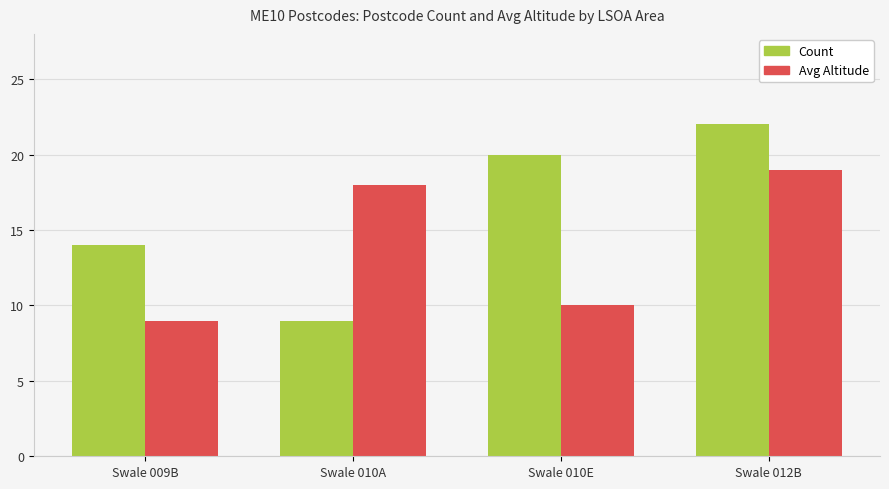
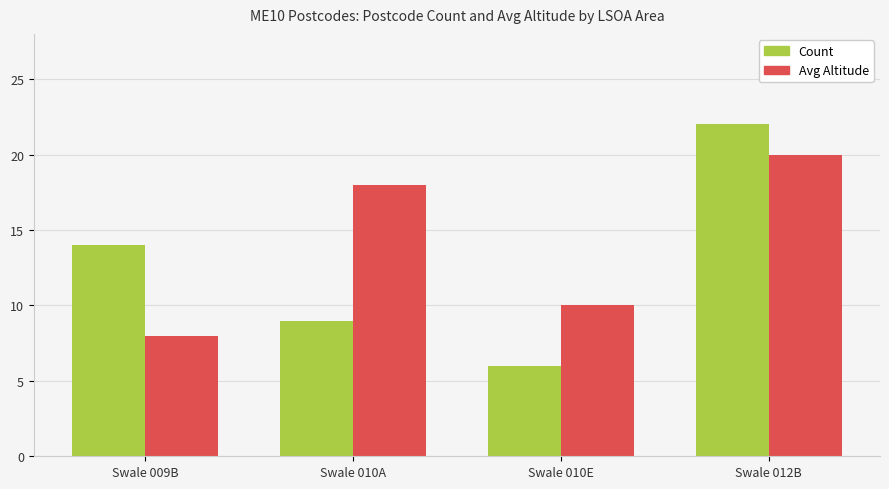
Avg Altitude, Swale 009B: 9 -> 8
Count, Swale 010E: 20 -> 6
Avg Altitude, Swale 012B: 19 -> 20
